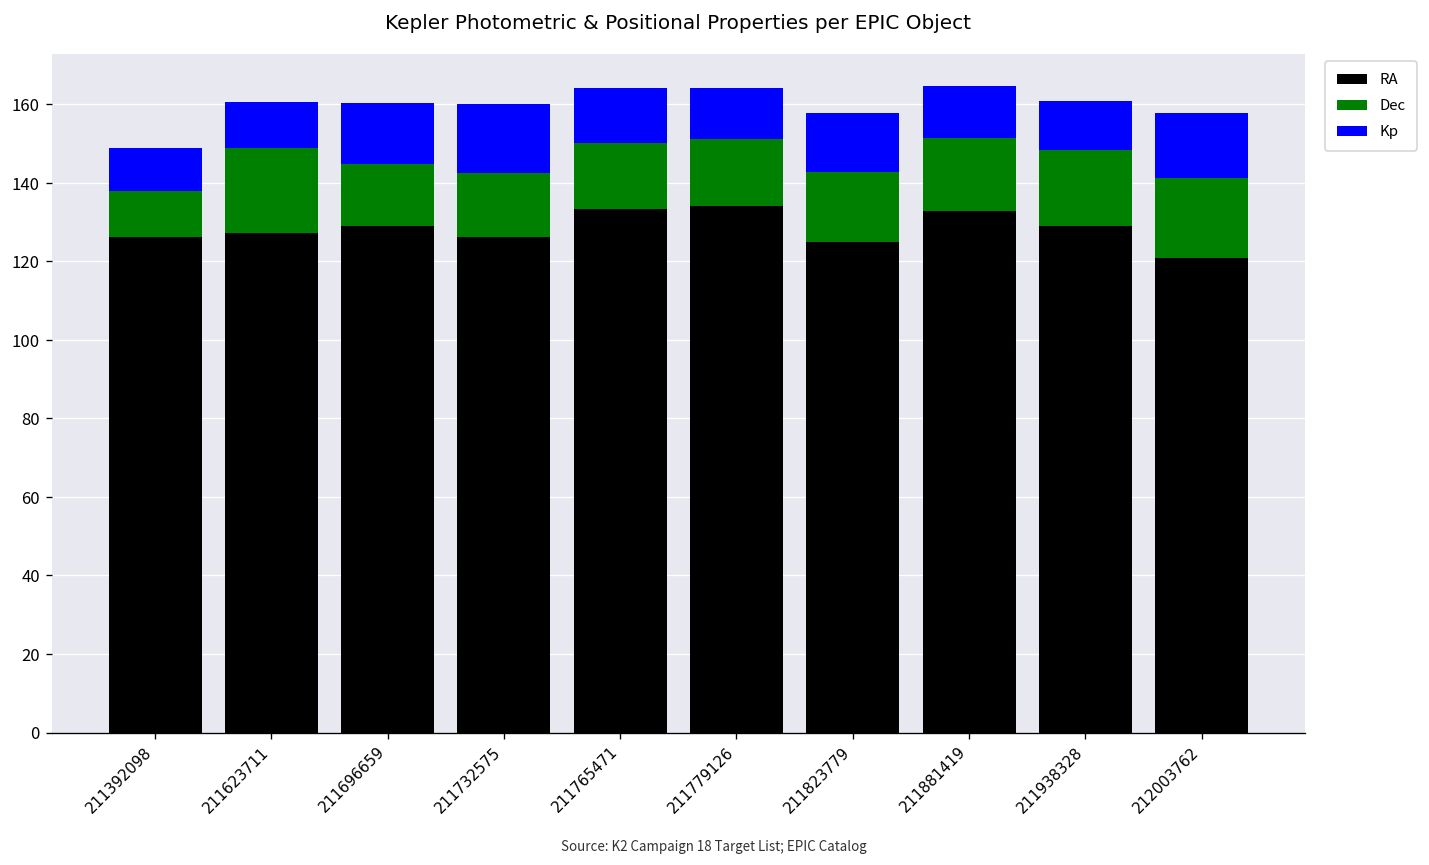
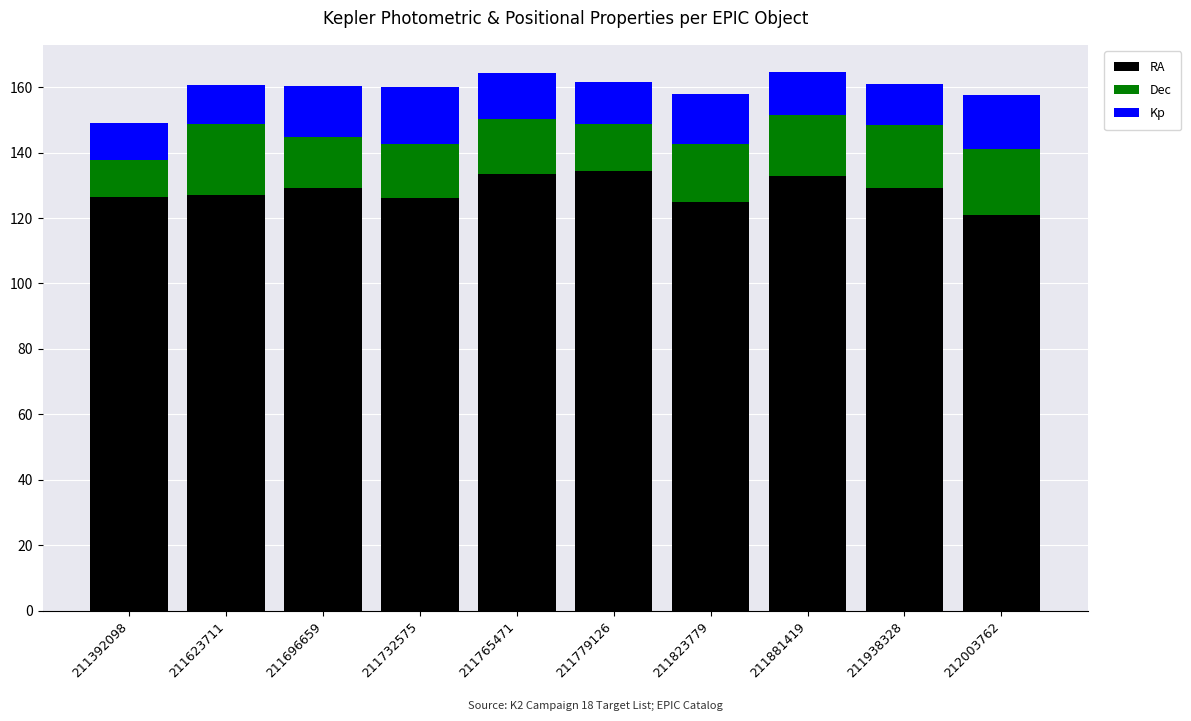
Dec, 211779126: 17 -> 14
